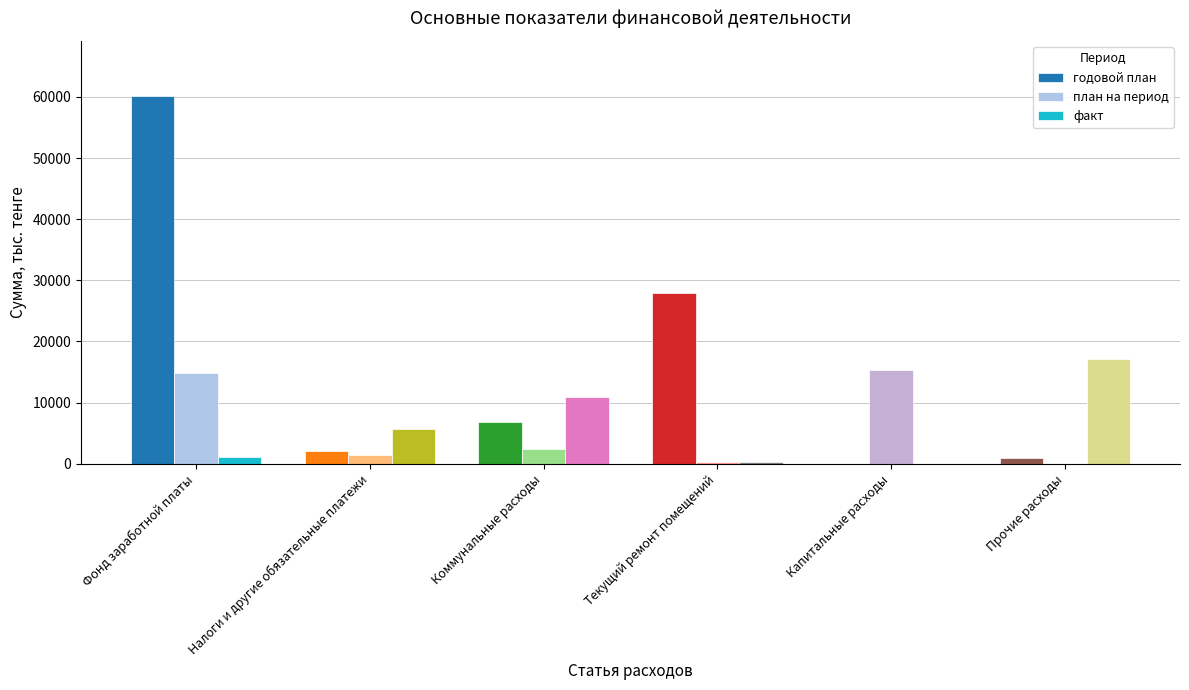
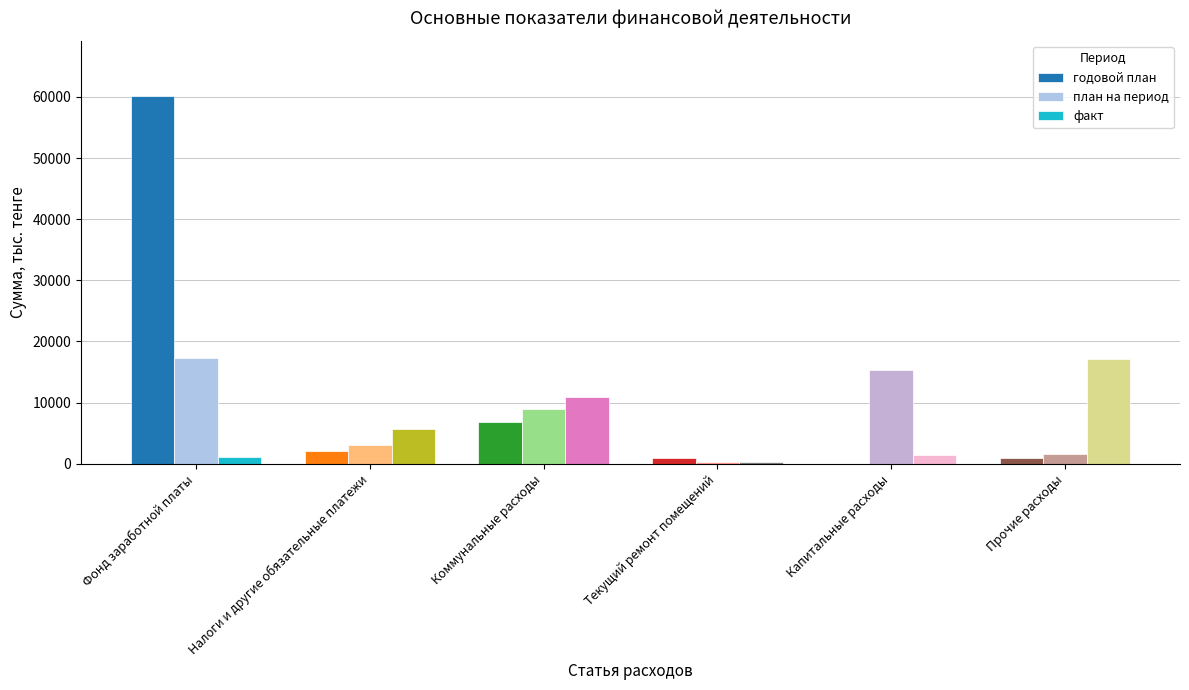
план на период, Фонд заработной платы: 15000 -> 17000
план на период, Налоги и другие обязательные платежи: 1000 -> 3000
план на период, Коммунальные расходы: 2000 -> 9000
годовой план, Текущий ремонт помещений: 28000 -> 1000
факт, Капитальные расходы: 0 -> 1000
план на период, Прочие расходы: 0 -> 2000
